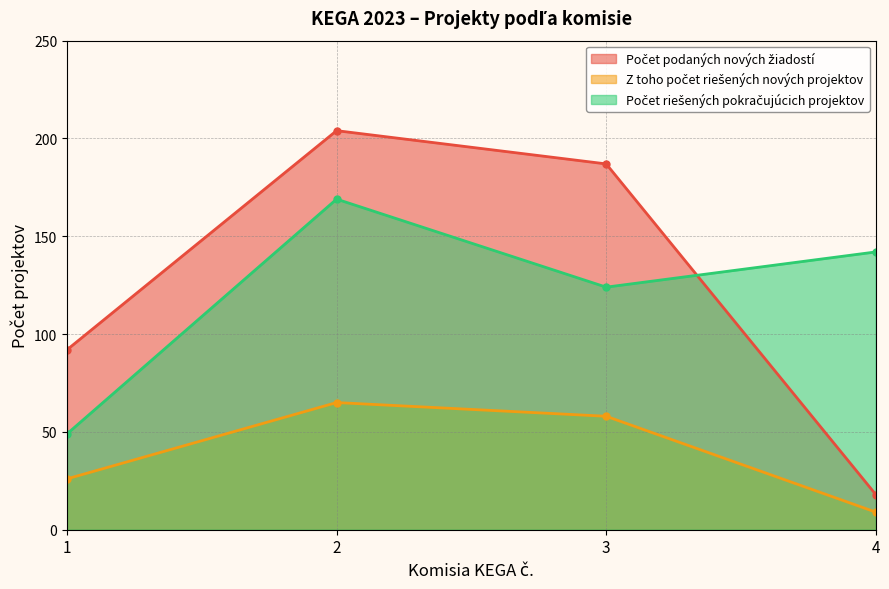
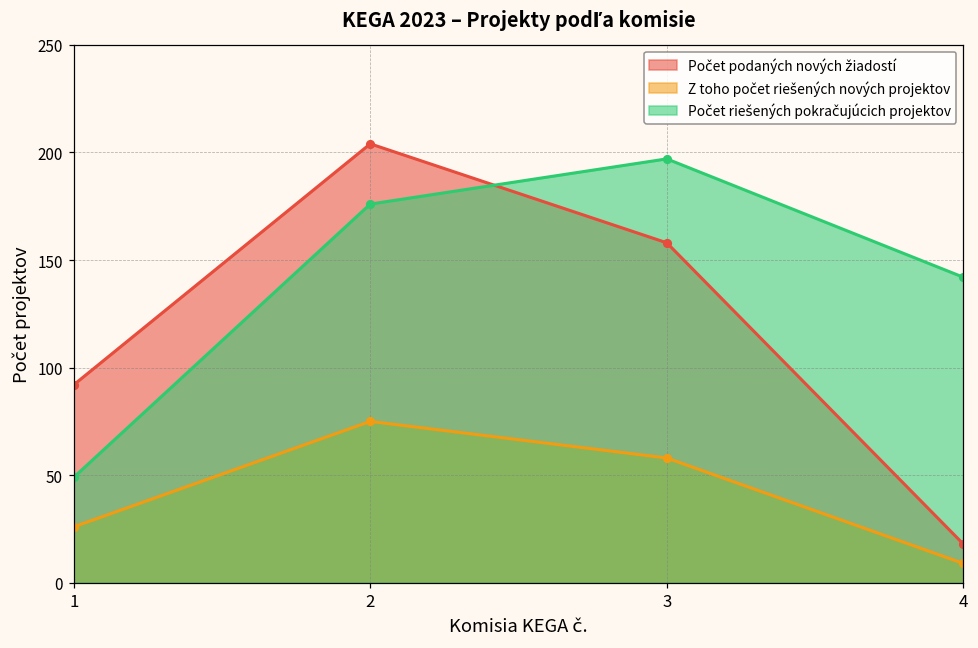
Z toho počet riešených nových projektov, 2: 65 -> 75
Počet riešených pokračujúcich projektov, 2: 169 -> 176
Počet podaných nových žiadostí, 3: 187 -> 158
Počet riešených pokračujúcich projektov, 3: 124 -> 197
